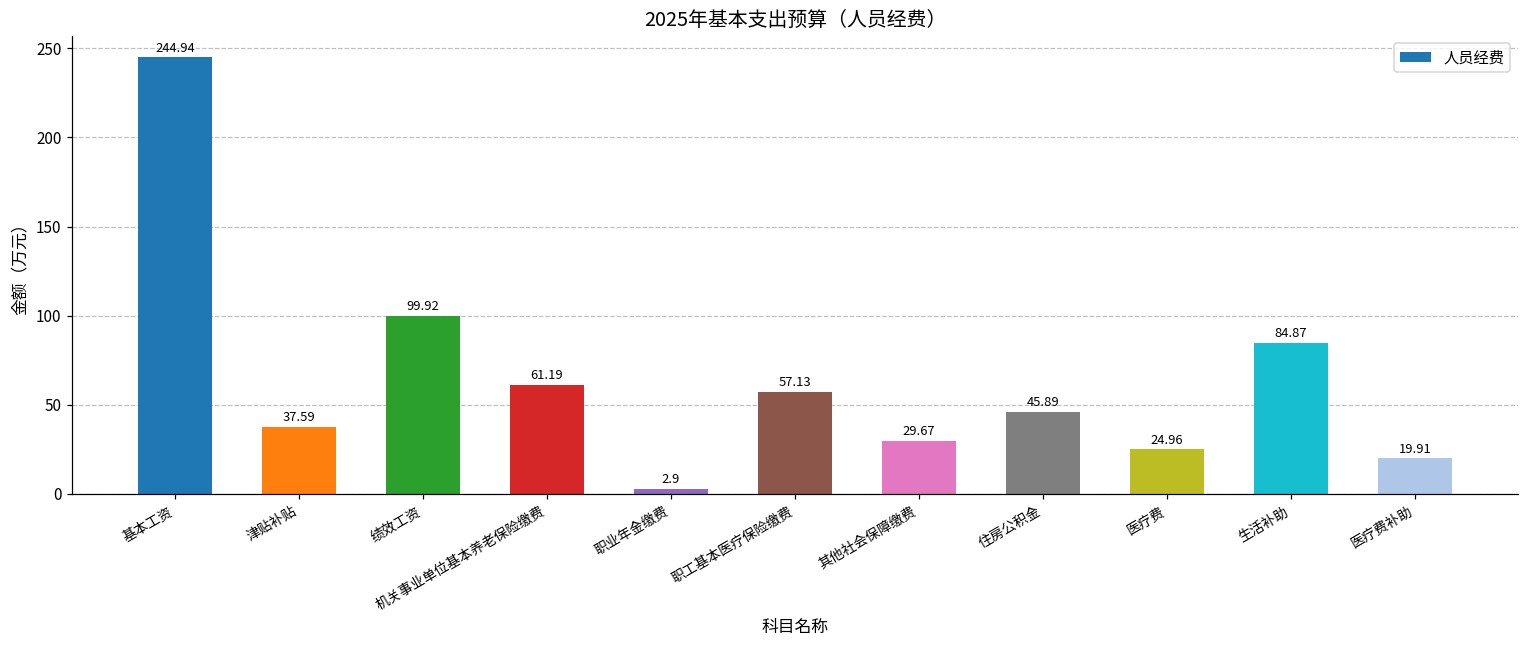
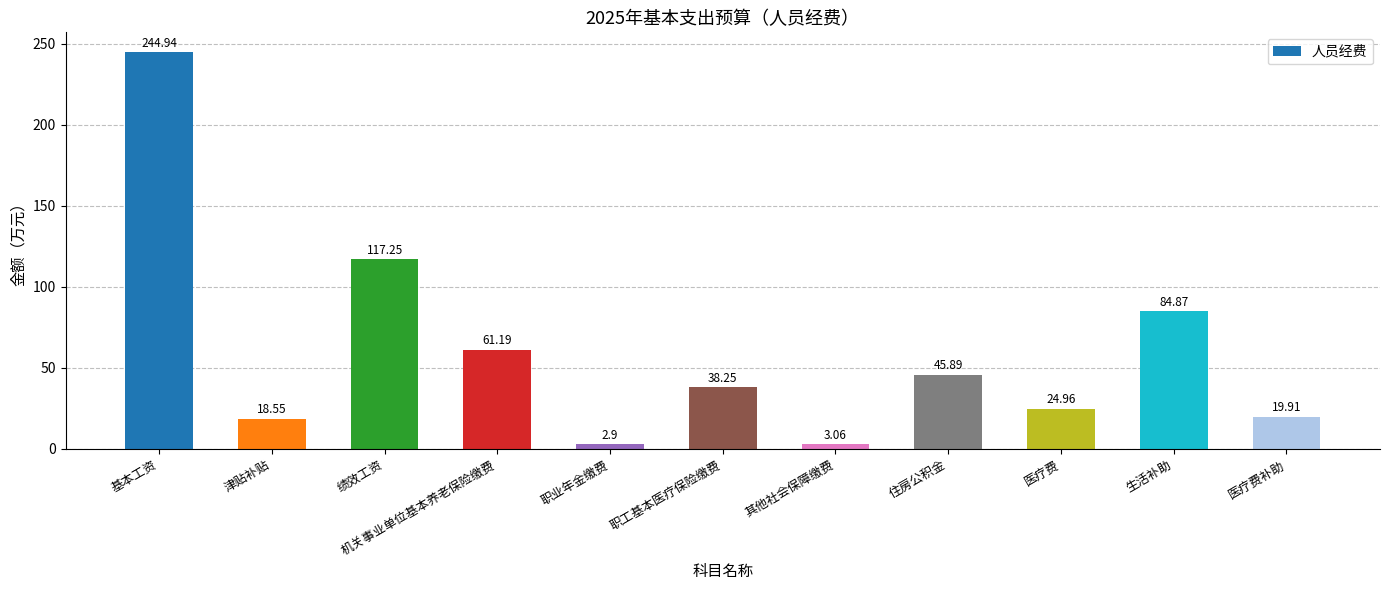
津贴补贴: 37.59 -> 18.55
绩效工资: 99.92 -> 117.25
职工基本医疗保险缴费: 57.13 -> 38.25
其他社会保障缴费: 29.67 -> 3.06
